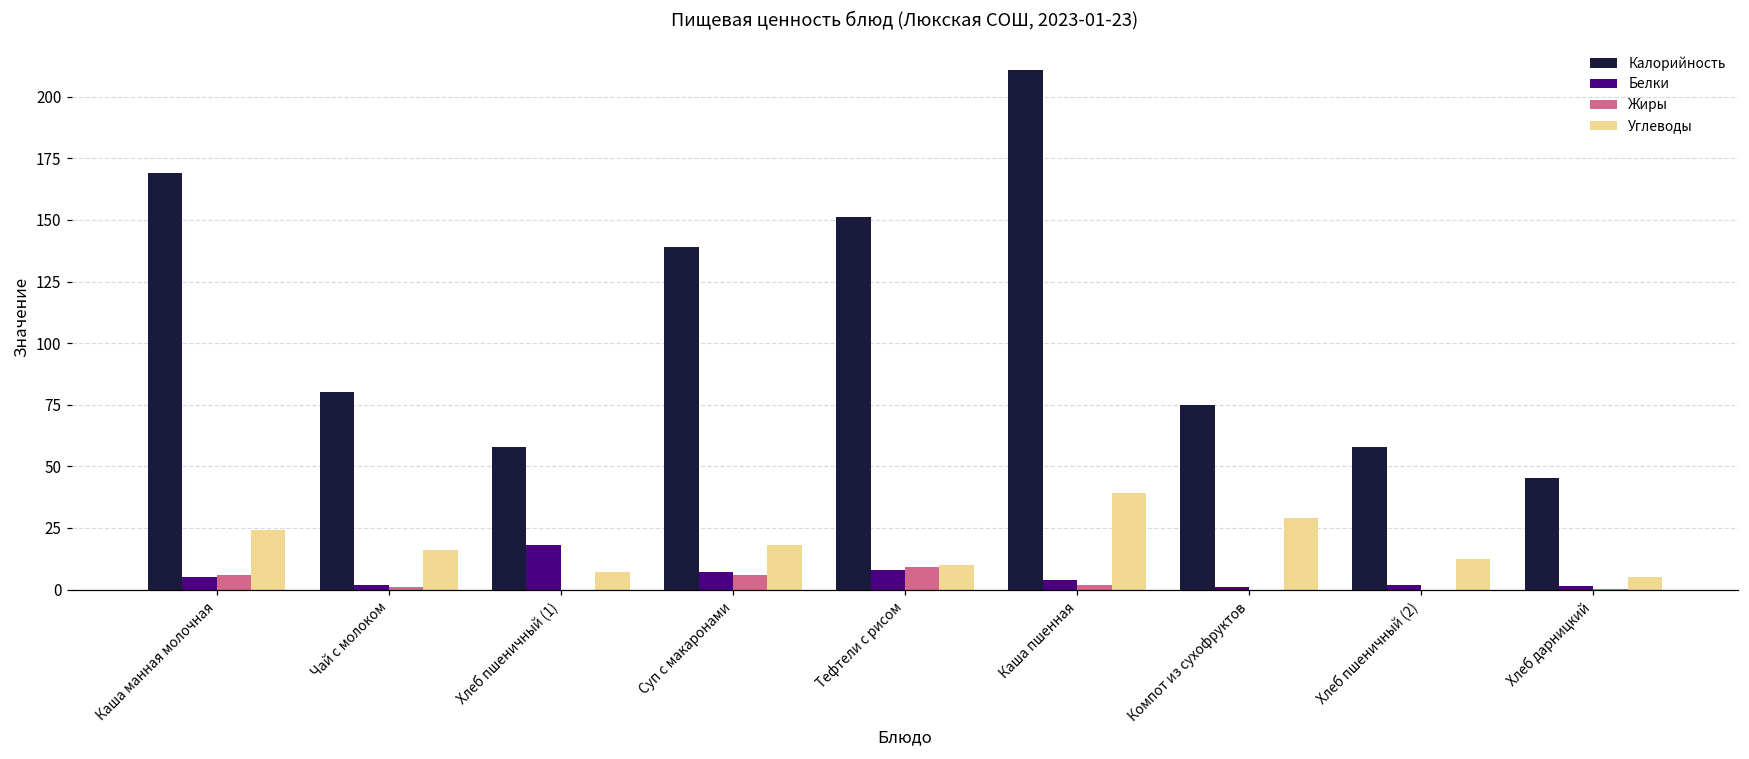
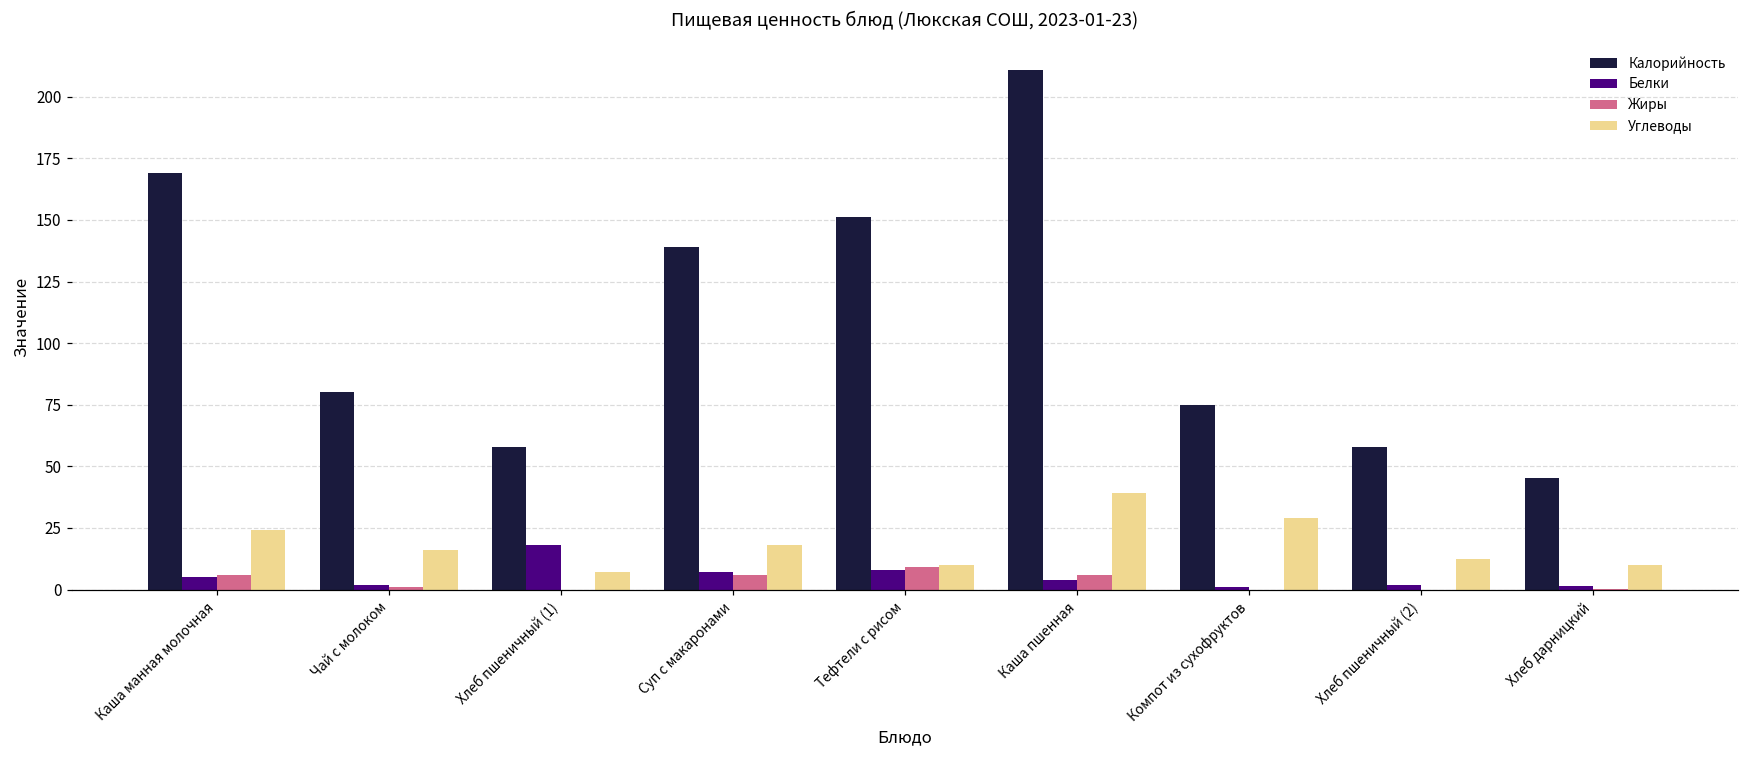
Жиры, Каша пшенная: 2 -> 6
Углеводы, Хлеб дарницкий: 5 -> 10
